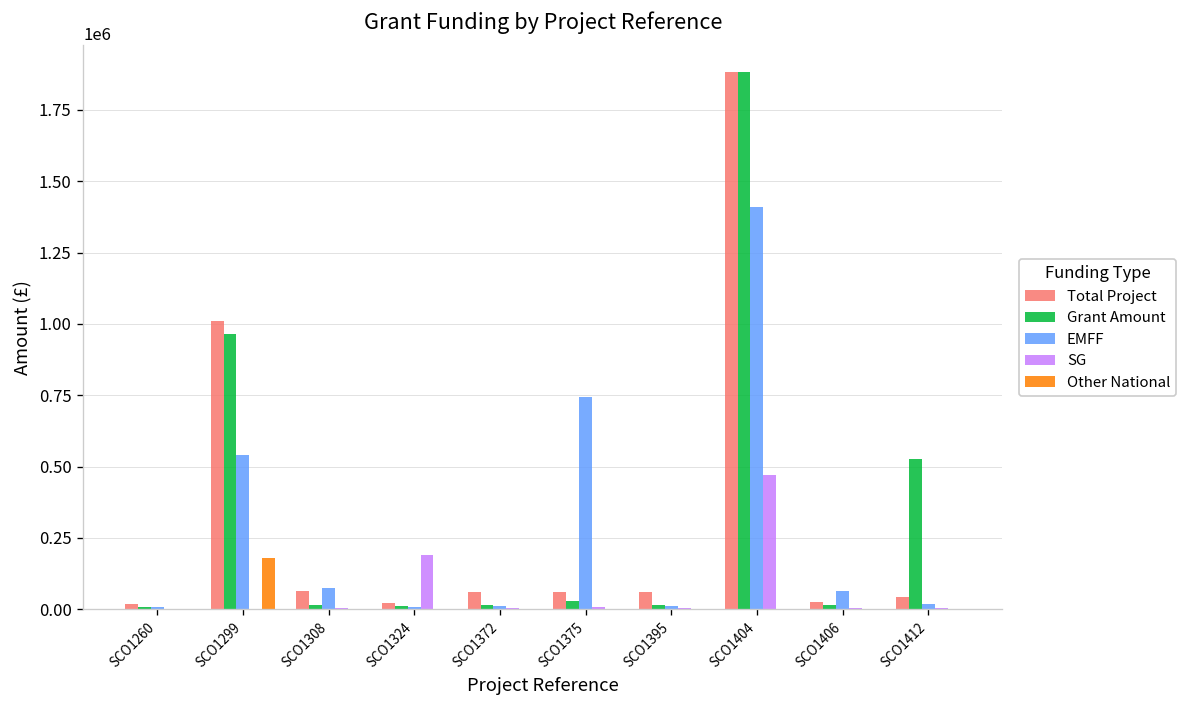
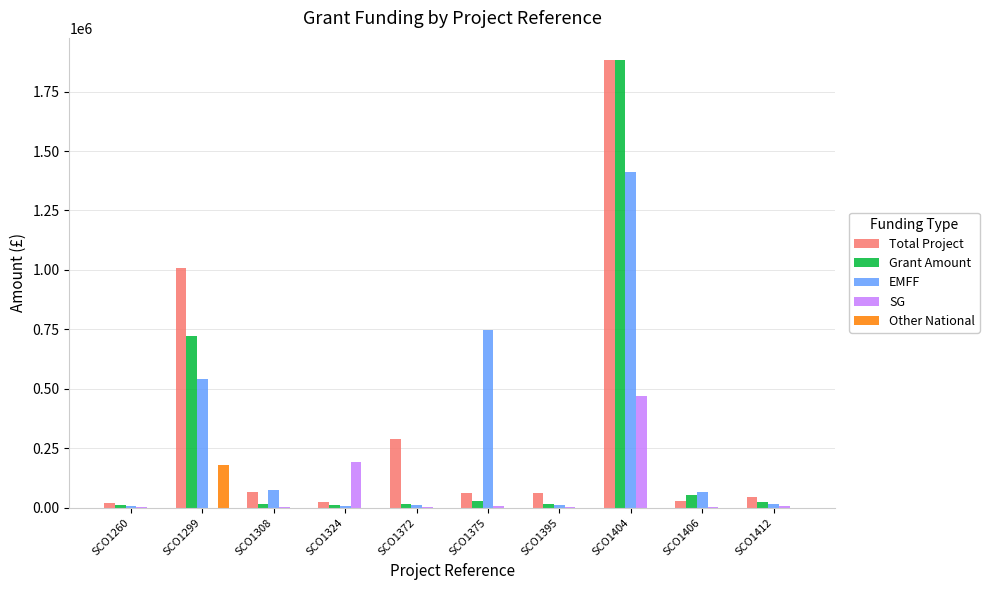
Grant Amount, SCO1299: 960000 -> 720000
Total Project, SCO1372: 60000 -> 290000
Grant Amount, SCO1406: 10000 -> 50000
Grant Amount, SCO1412: 530000 -> 20000
